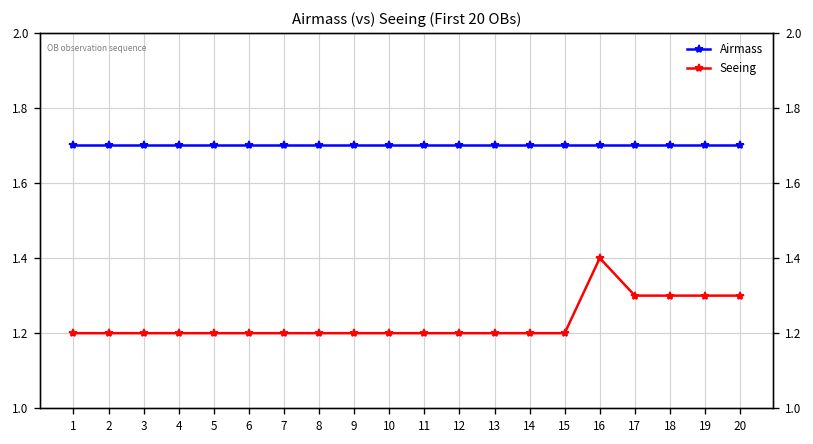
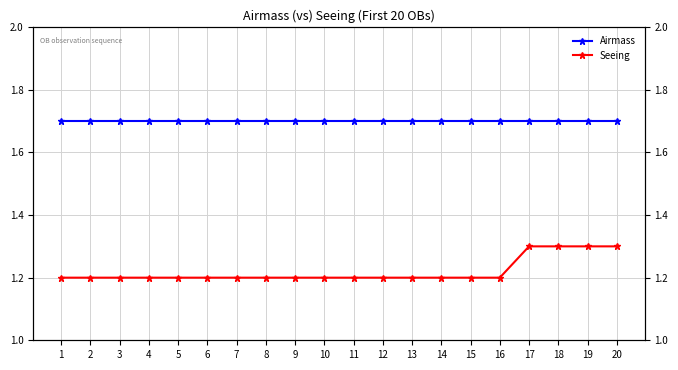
Seeing, 16: 1.4 -> 1.2
